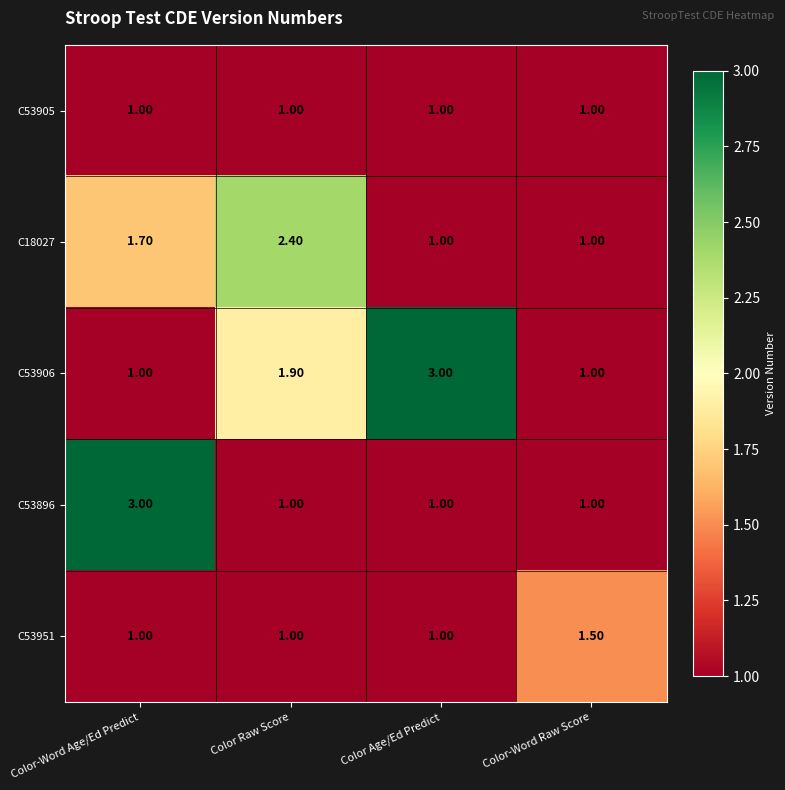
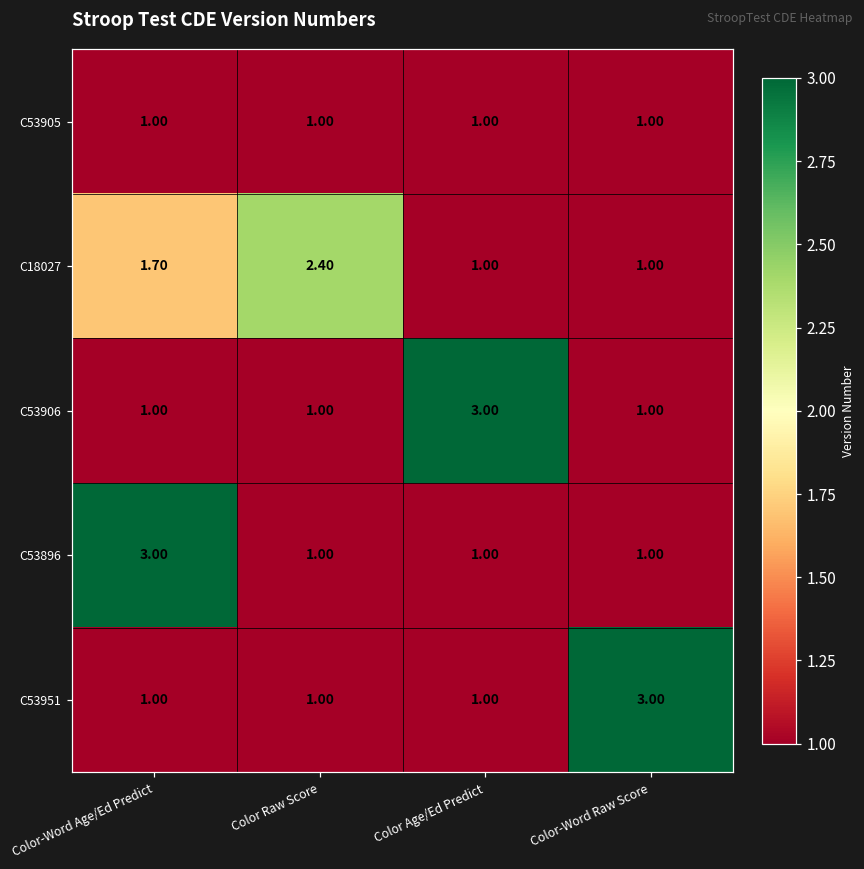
C53906, Color Raw Score: 1.90 -> 1.00
C53951, Color-Word Raw Score: 1.50 -> 3.00
